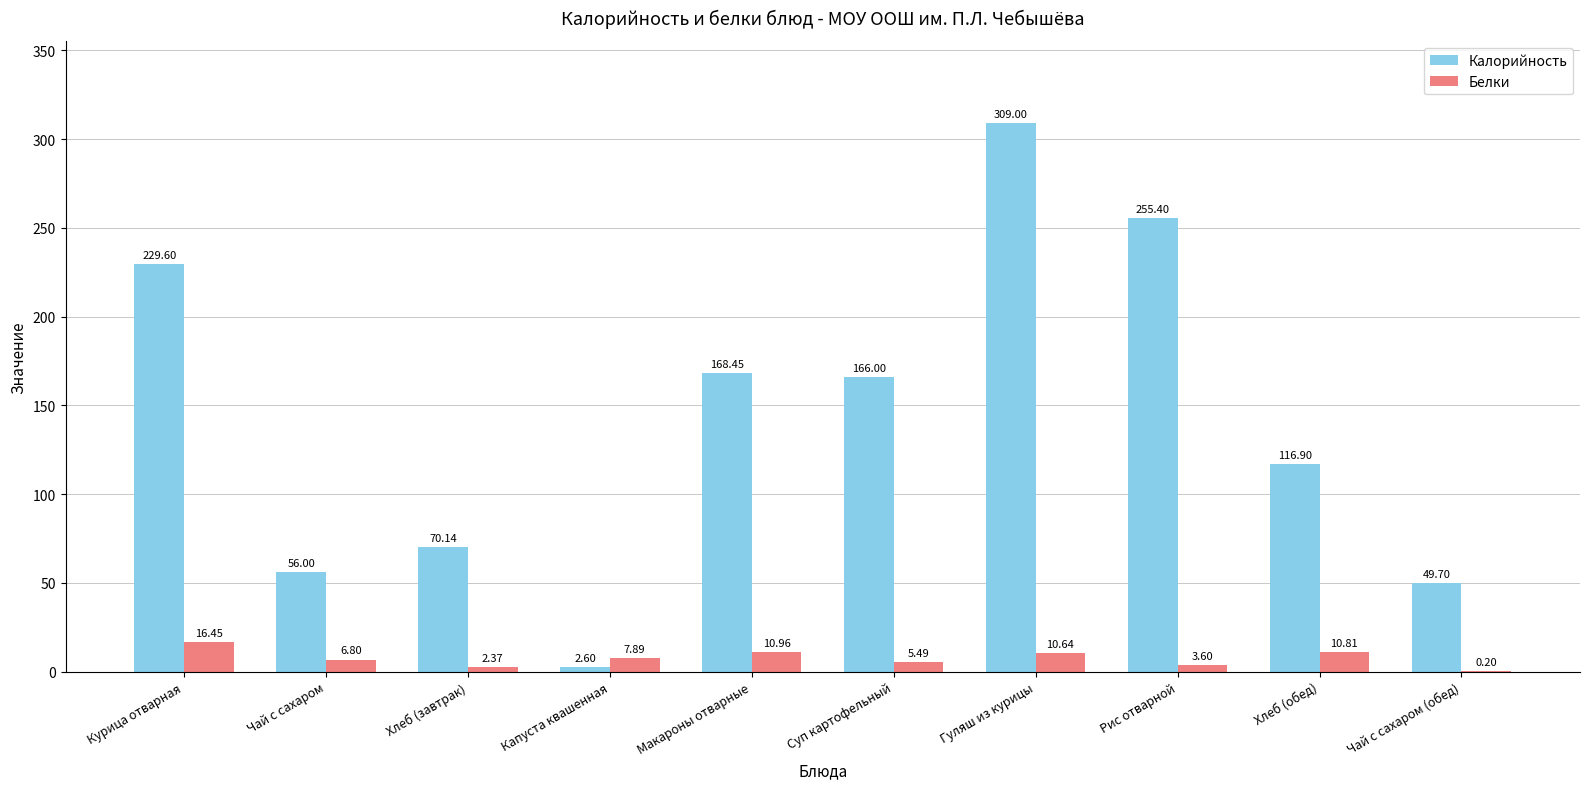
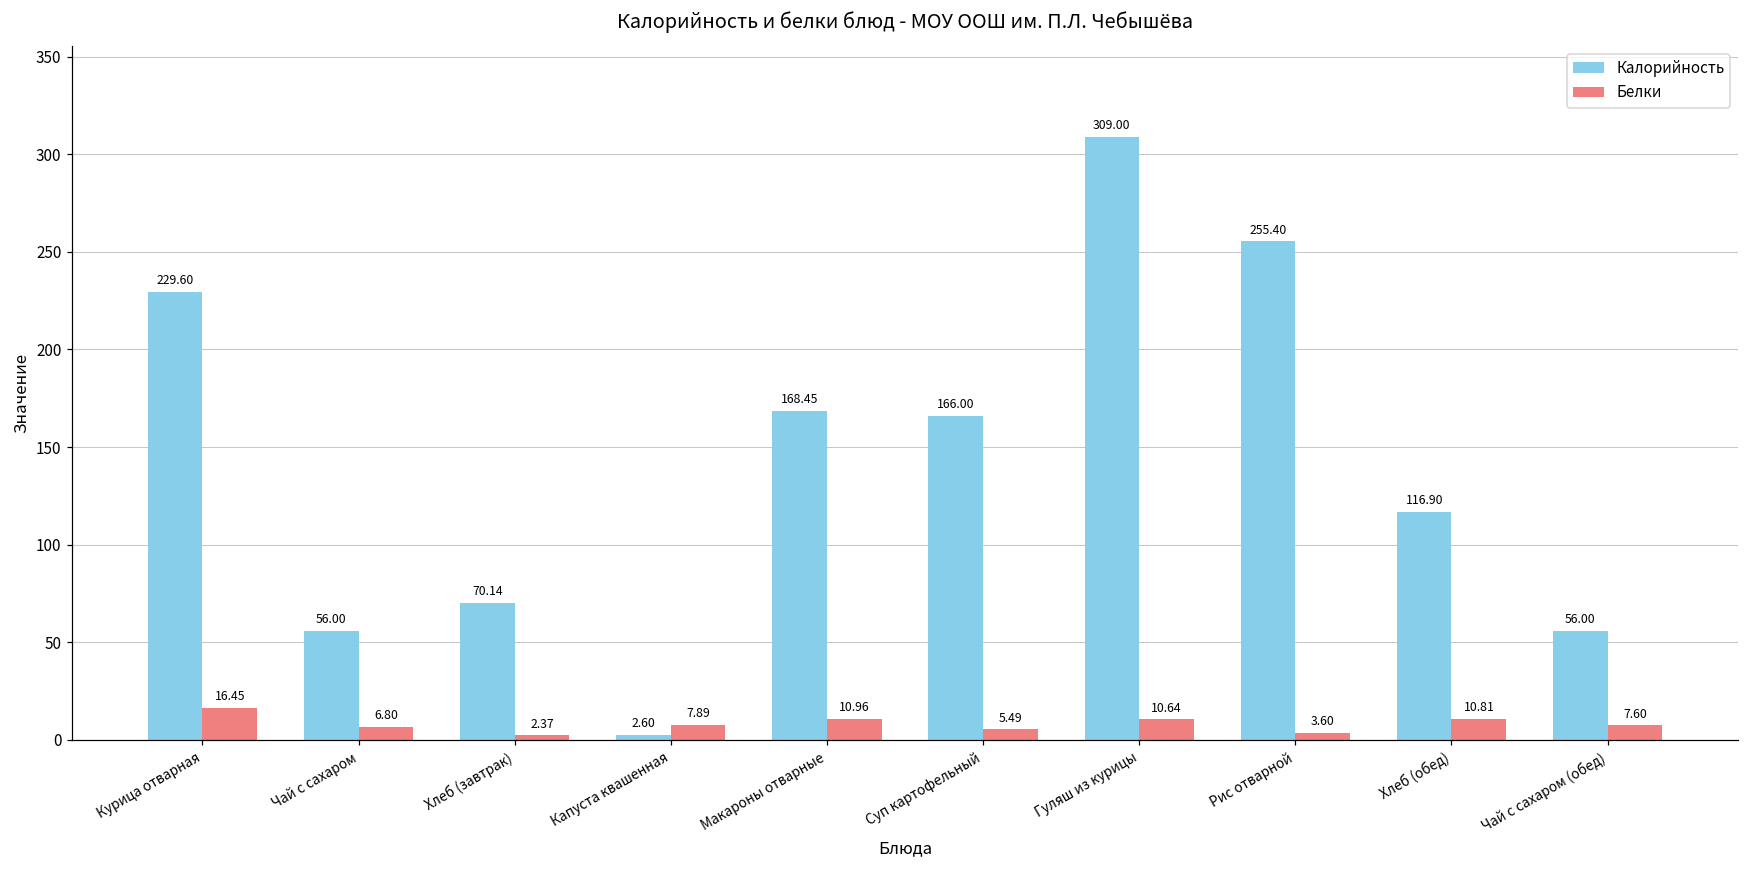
Калорийность, Чай с сахаром (обед): 49.70 -> 56.00
Белки, Чай с сахаром (обед): 0.20 -> 7.60
